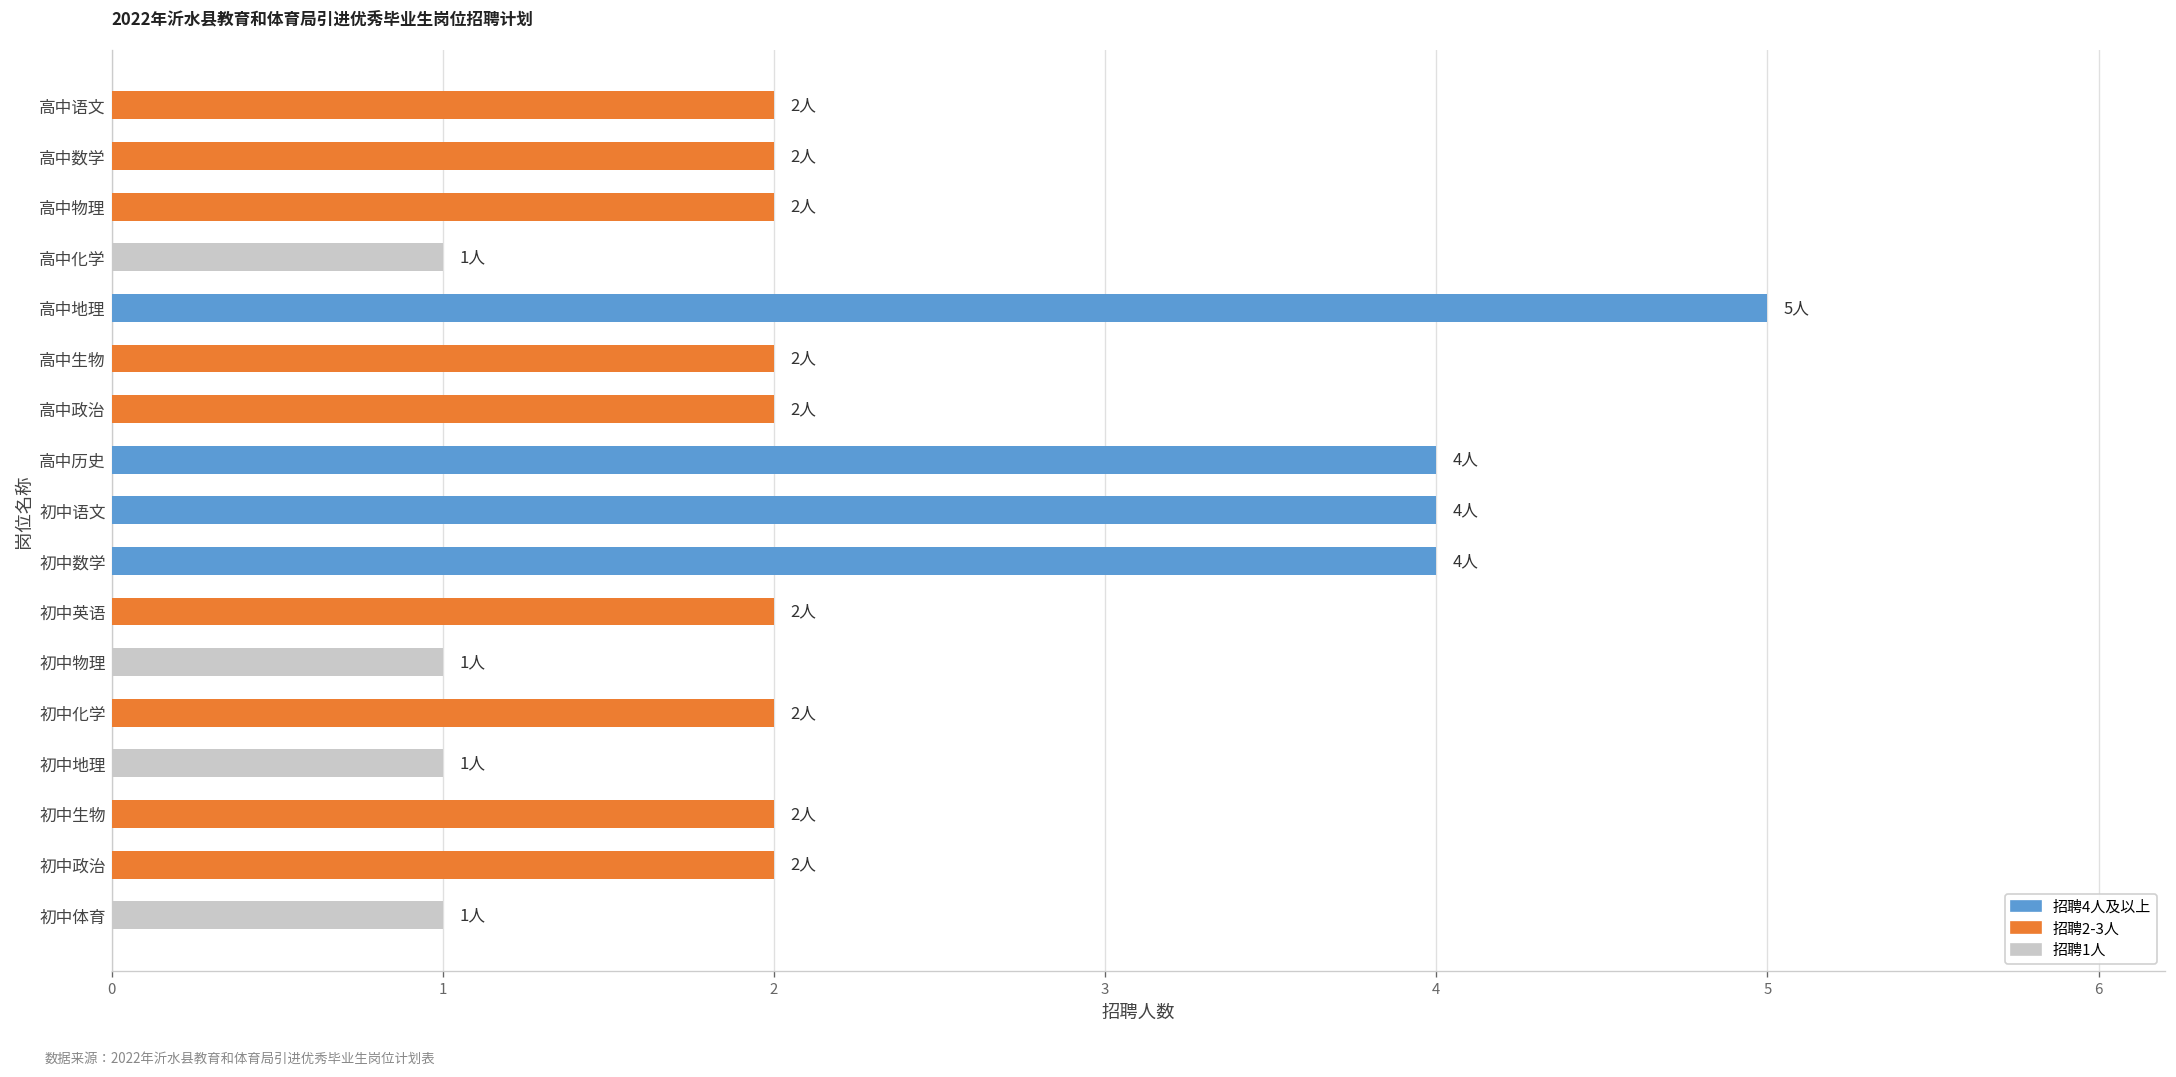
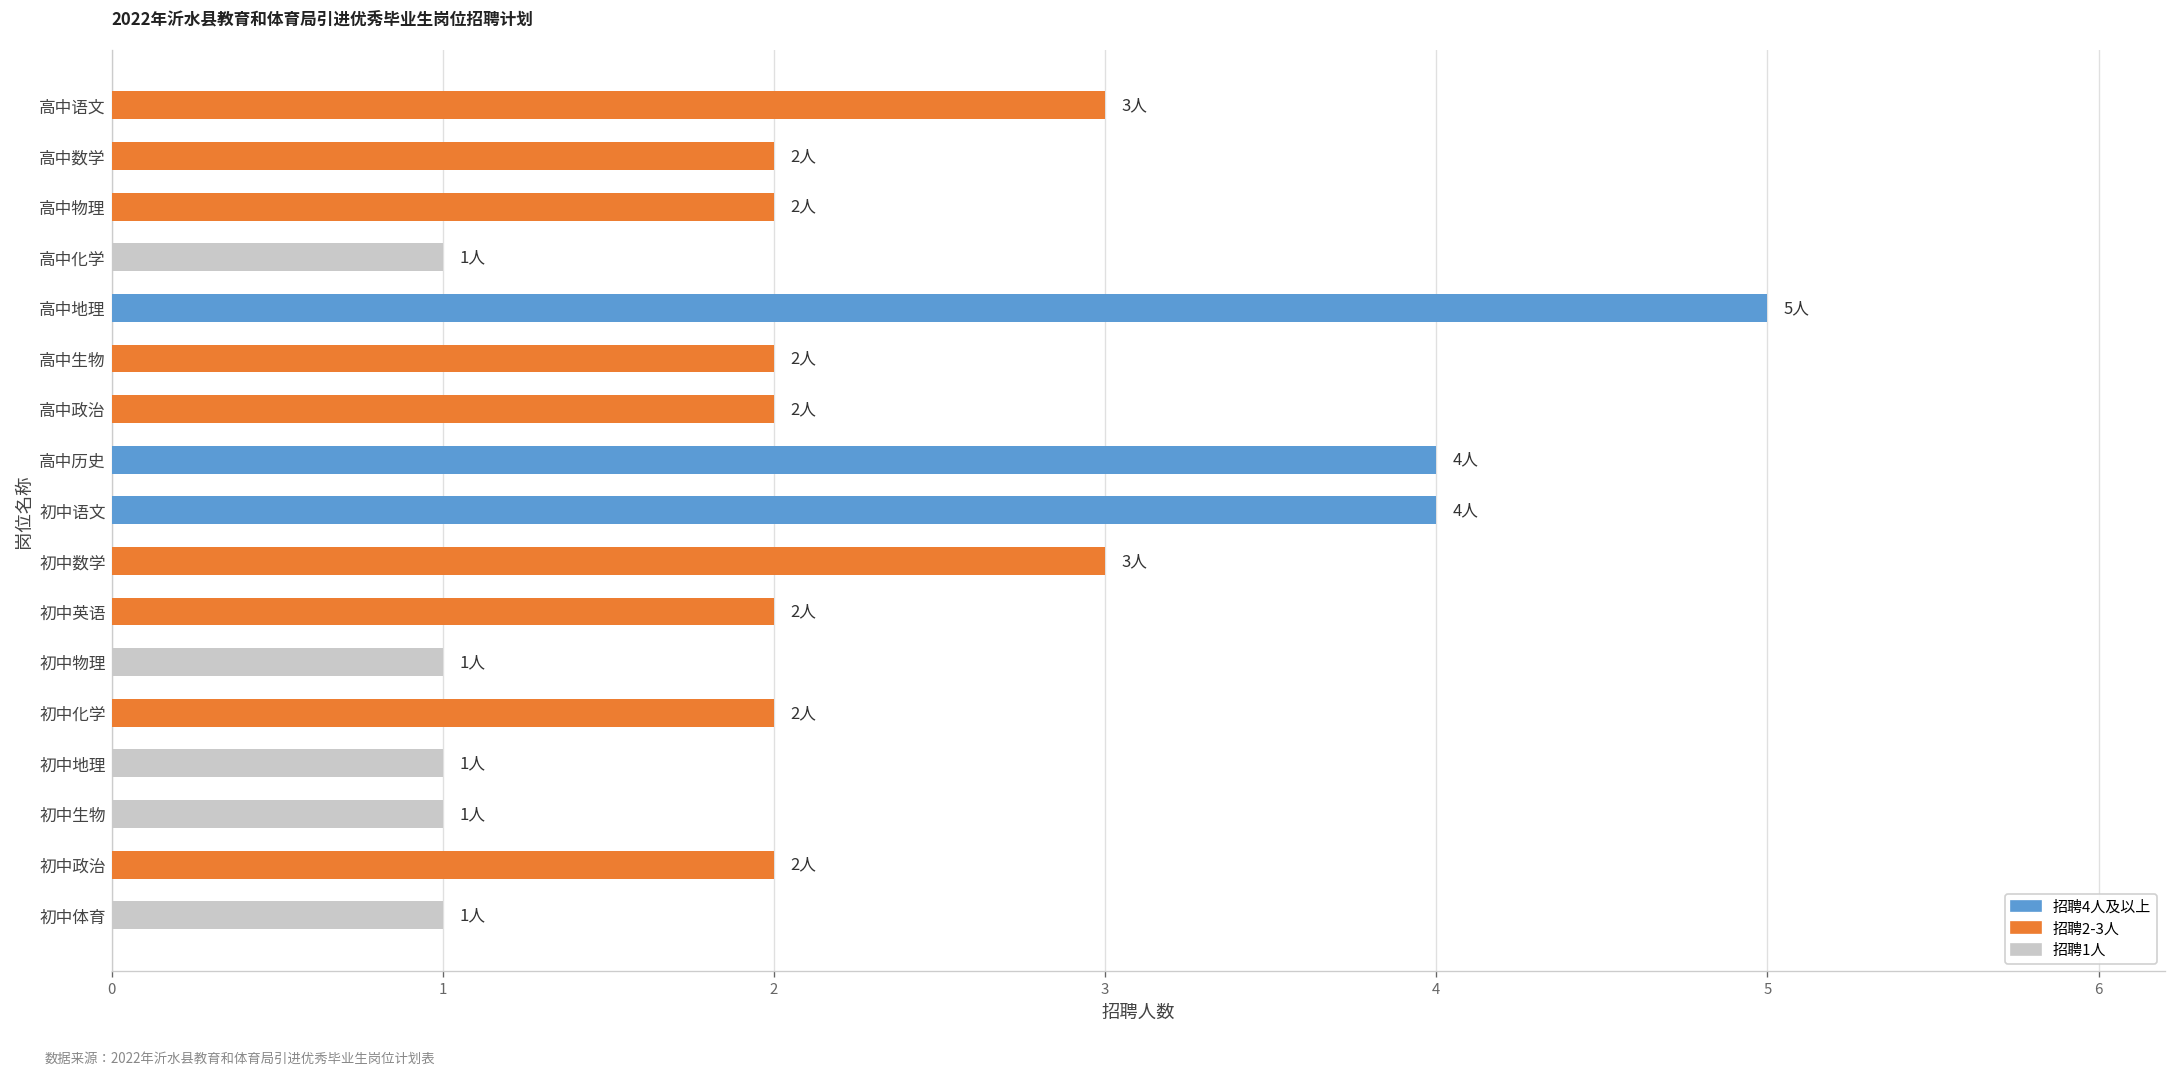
高中语文: 2人 -> 3人
初中数学: 4人 -> 3人
初中生物: 2人 -> 1人
